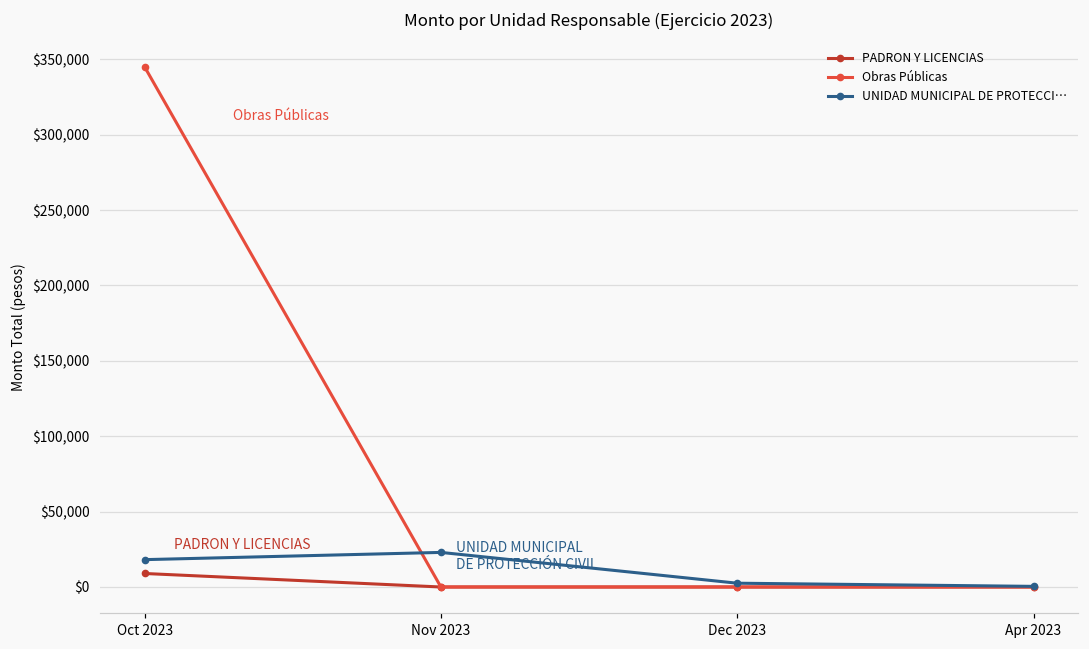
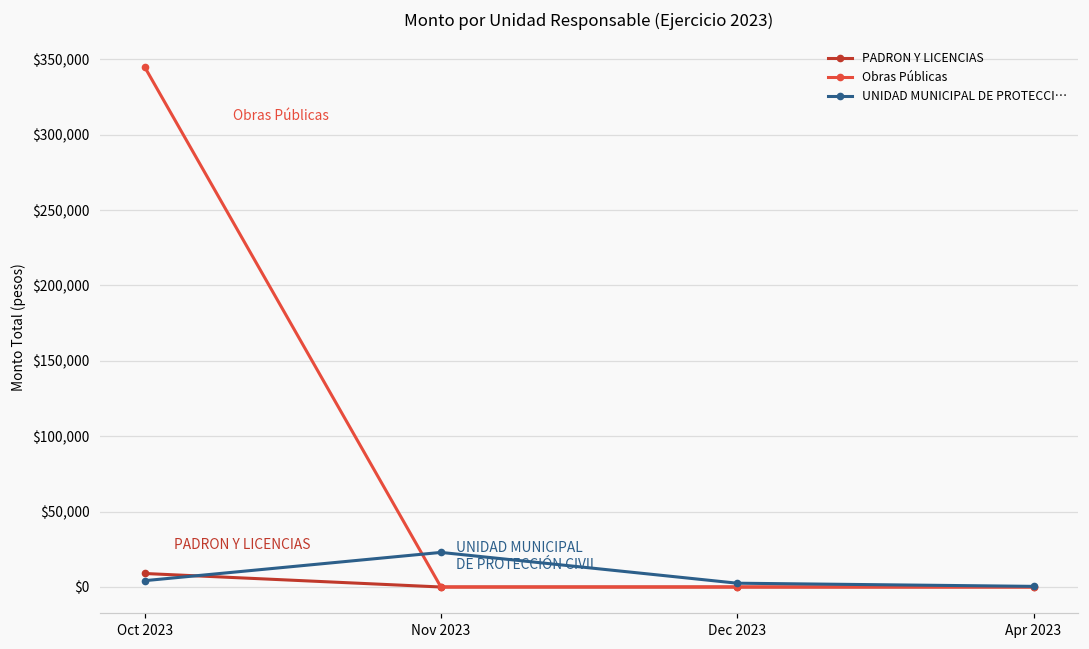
UNIDAD MUNICIPAL DE PROTECCI…, Oct 2023: $18,000 -> $4,000
